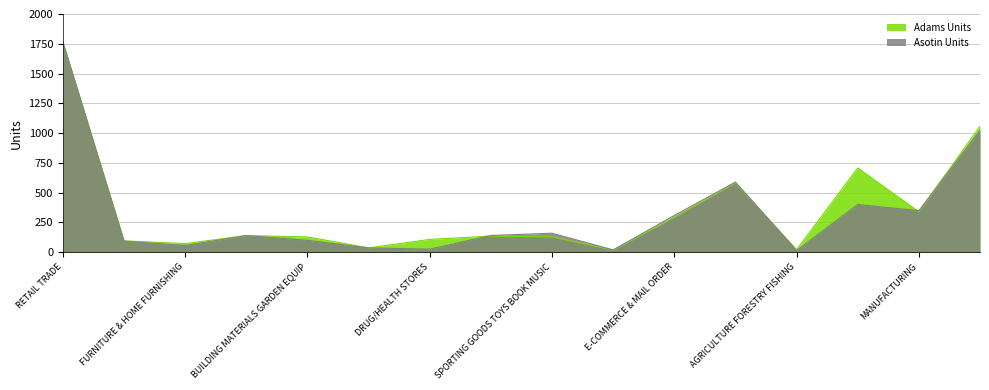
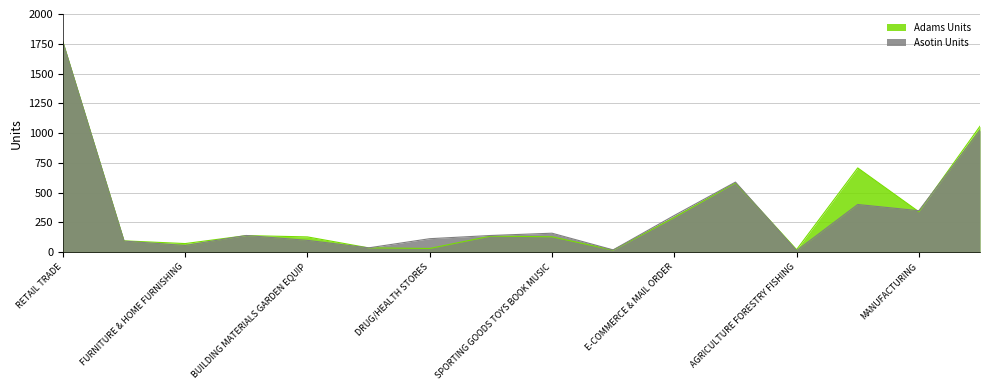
Adams Units, DRUG/HEALTH STORES: 110 -> 30
Asotin Units, DRUG/HEALTH STORES: 30 -> 110
